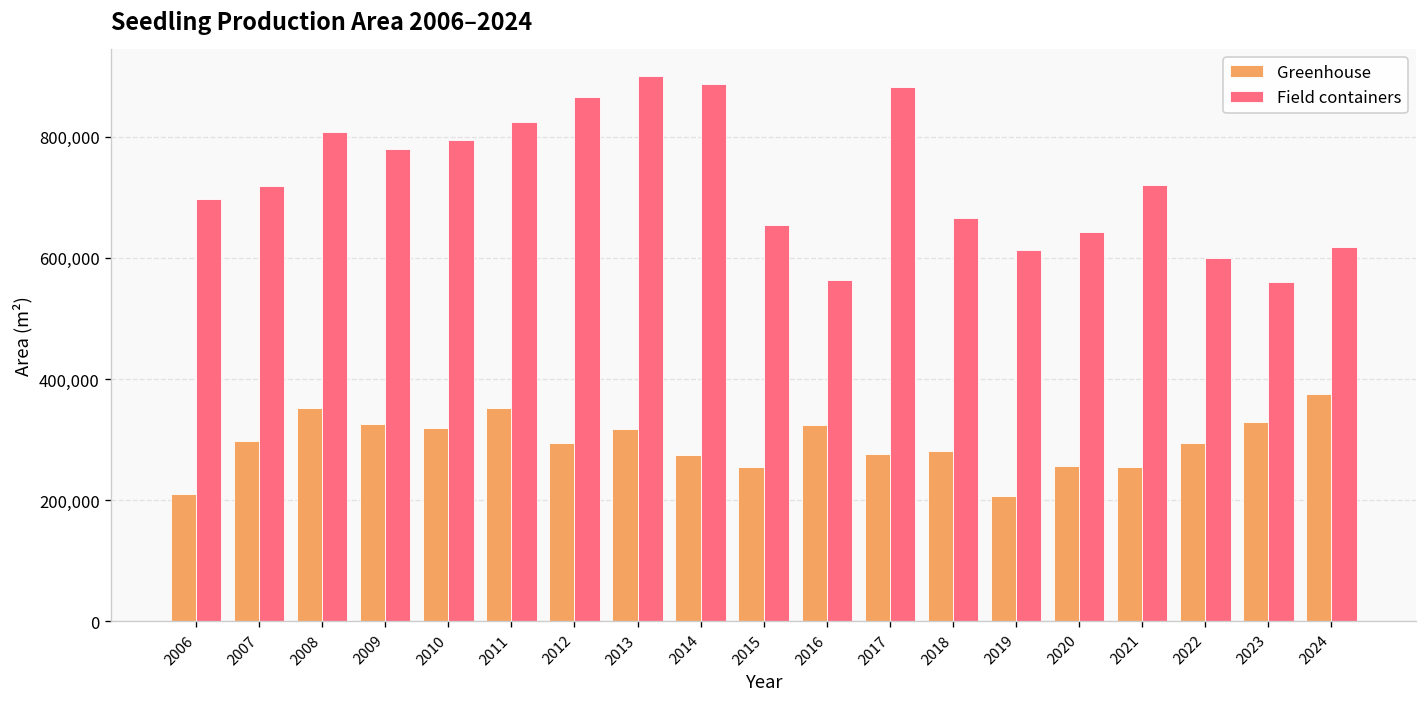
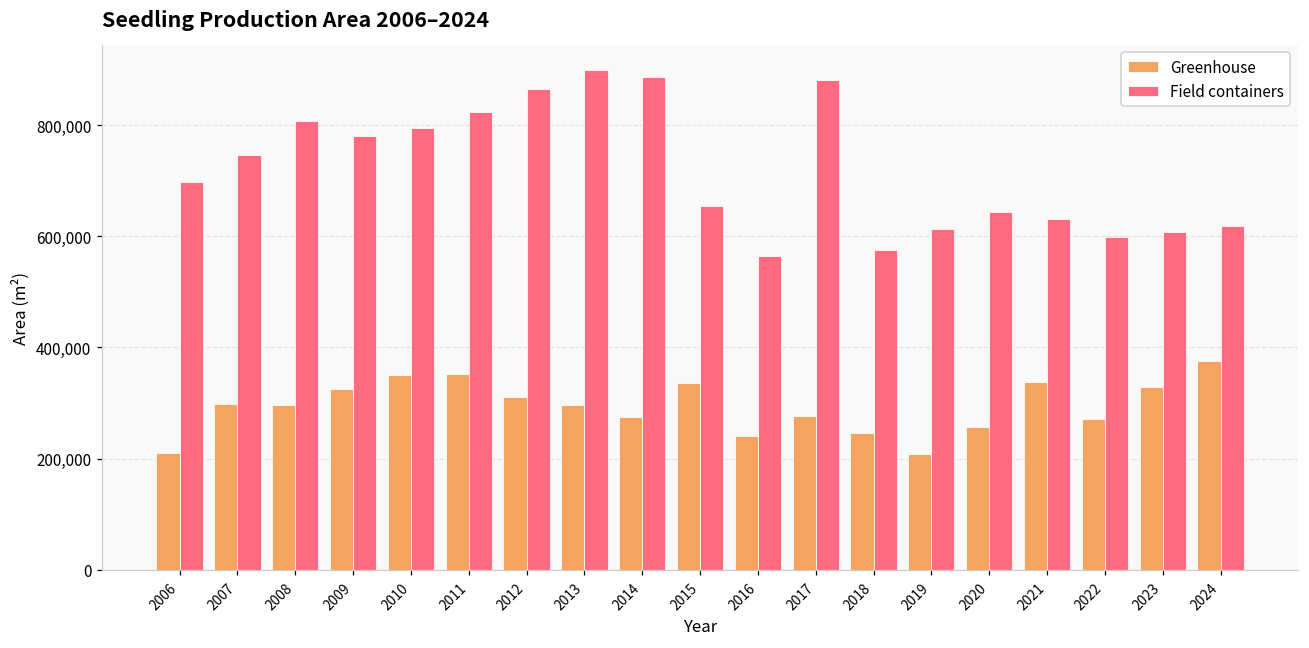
Field containers, 2007: 720,000 -> 750,000
Greenhouse, 2008: 350,000 -> 300,000
Greenhouse, 2010: 320,000 -> 350,000
Greenhouse, 2012: 290,000 -> 310,000
Greenhouse, 2013: 320,000 -> 300,000
Greenhouse, 2015: 250,000 -> 340,000
Greenhouse, 2016: 320,000 -> 240,000
Greenhouse, 2018: 280,000 -> 250,000
Field containers, 2018: 670,000 -> 570,000
Greenhouse, 2021: 250,000 -> 340,000
Field containers, 2021: 720,000 -> 630,000
Greenhouse, 2022: 290,000 -> 270,000
Field containers, 2023: 560,000 -> 610,000
